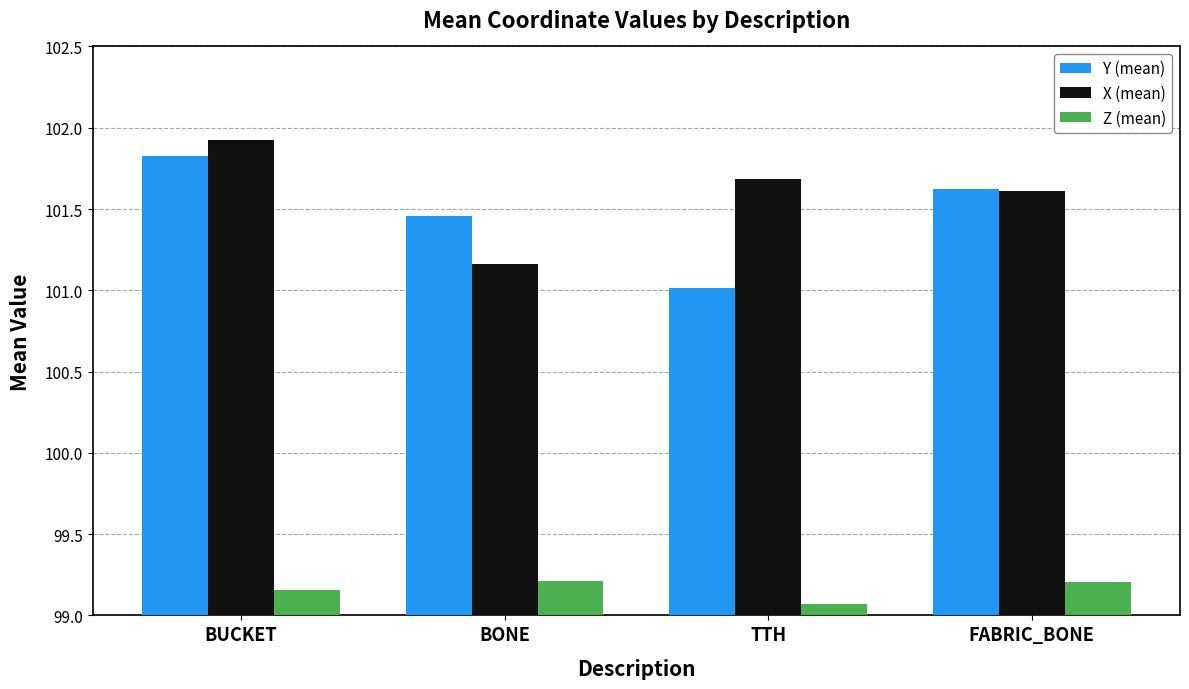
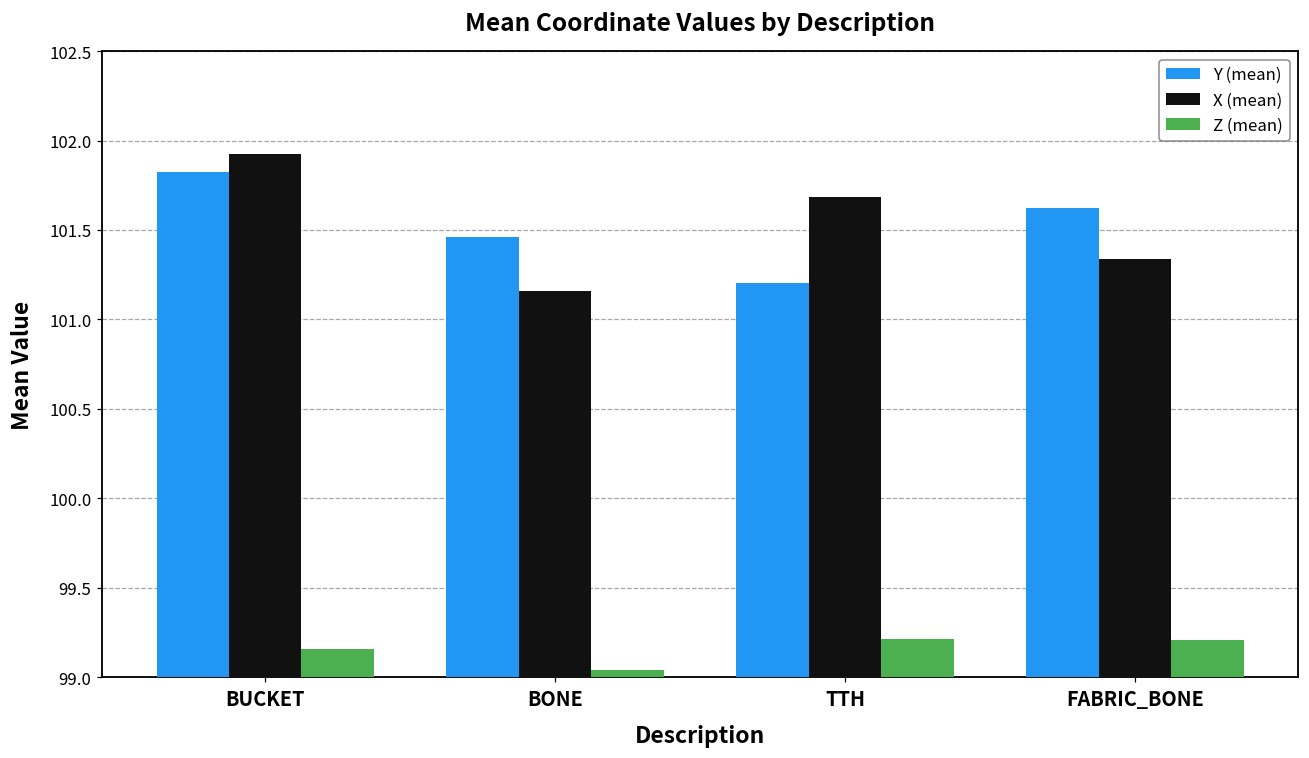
Z (mean), BONE: 99.21 -> 99.04
Y (mean), TTH: 101.01 -> 101.20
Z (mean), TTH: 99.07 -> 99.21
X (mean), FABRIC_BONE: 101.61 -> 101.34
